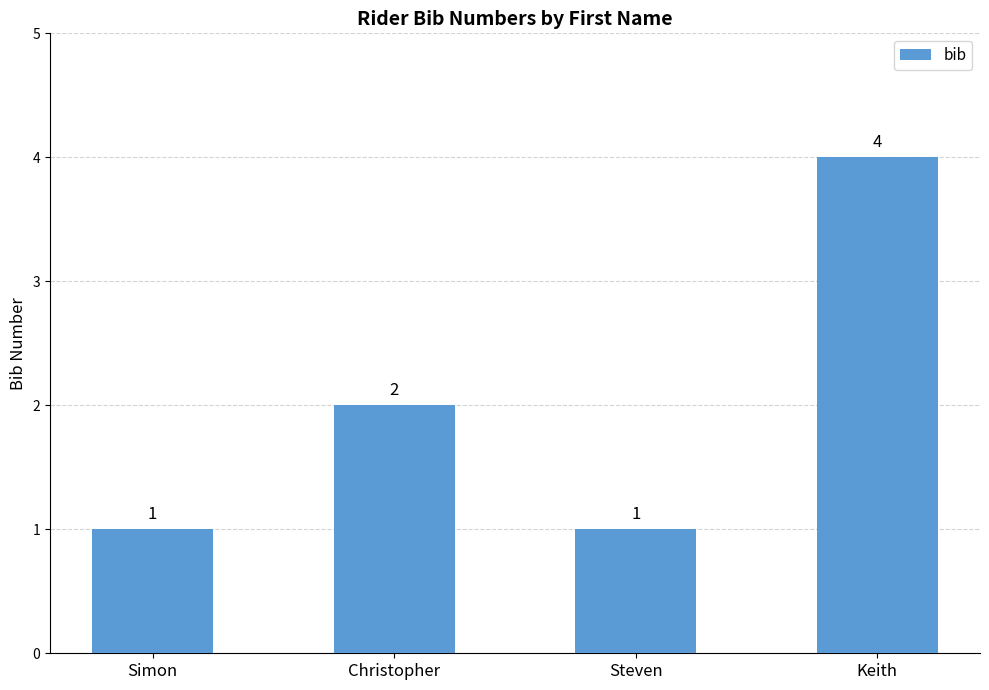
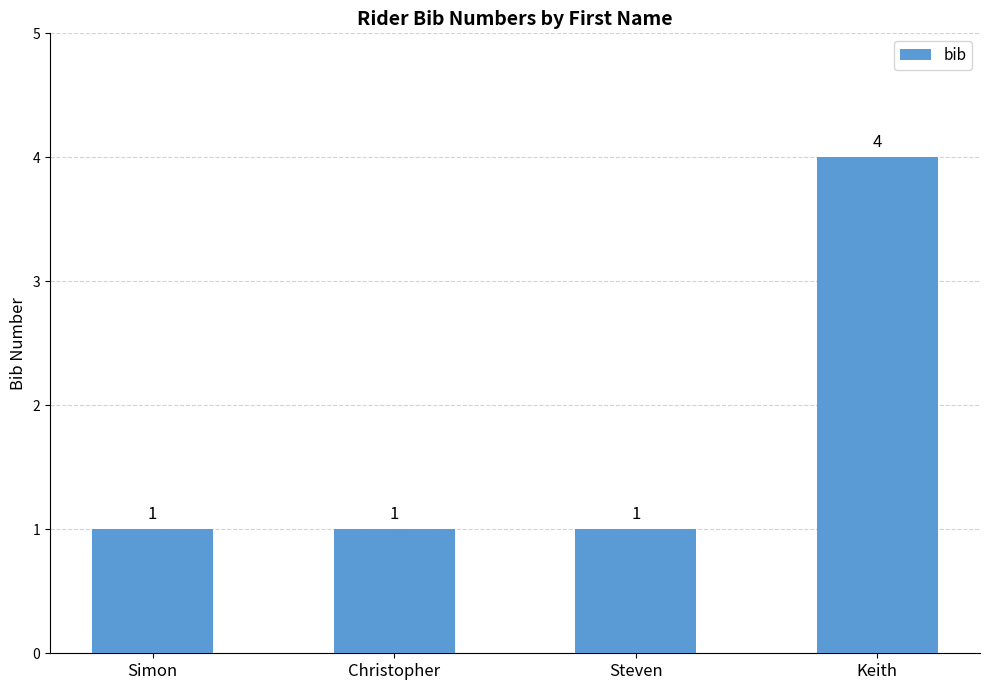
Christopher: 2 -> 1
